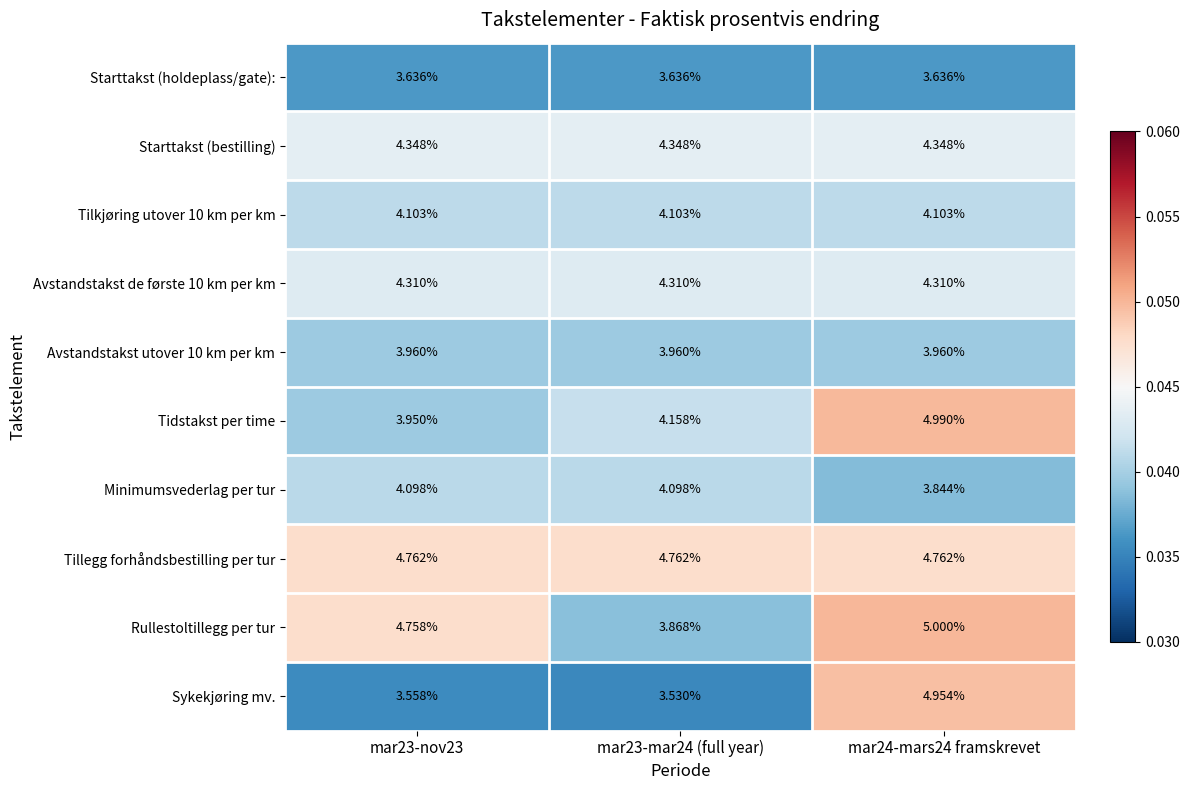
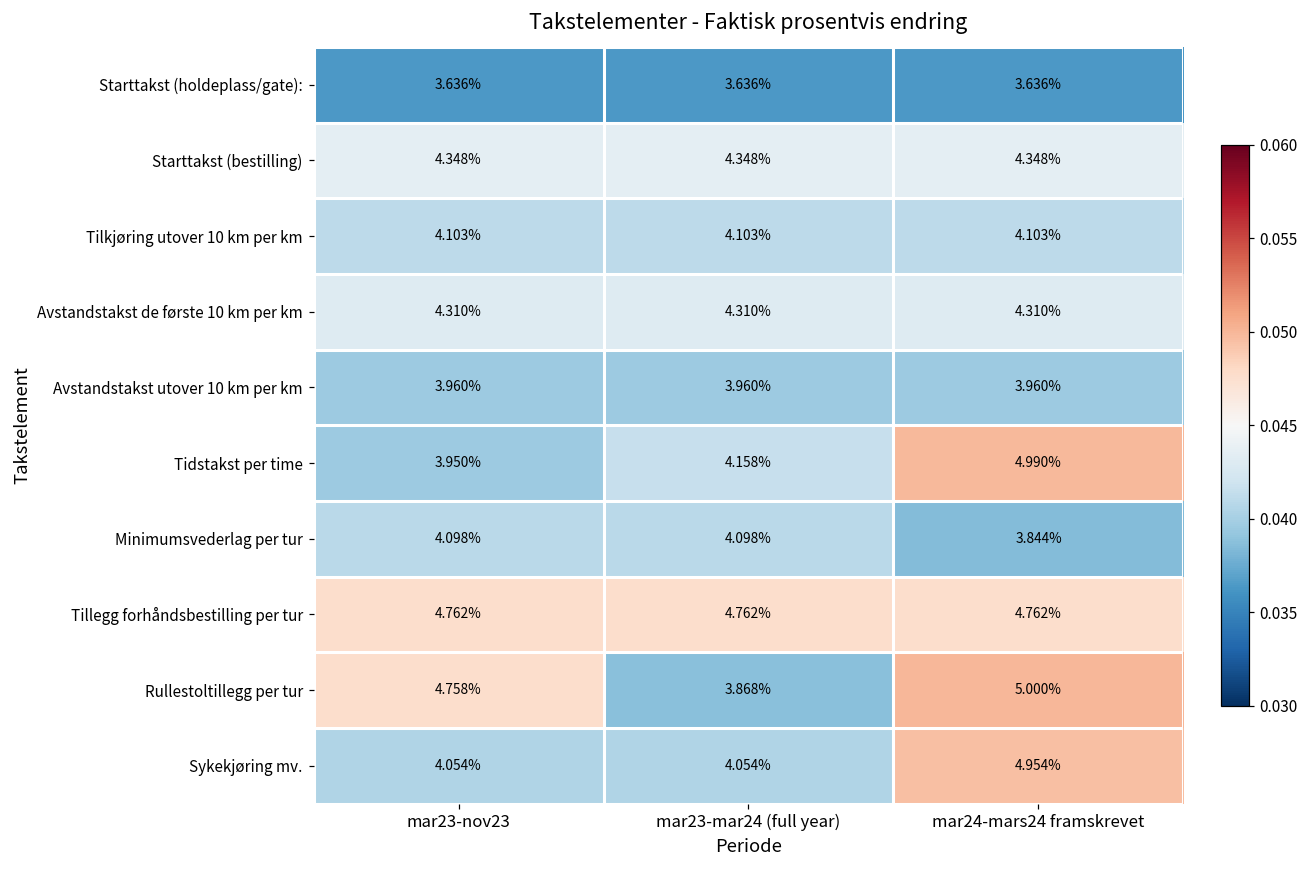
Sykekjøring mv., mar23-nov23: 3.558% -> 4.054%
Sykekjøring mv., mar23-mar24 (full year): 3.530% -> 4.054%
